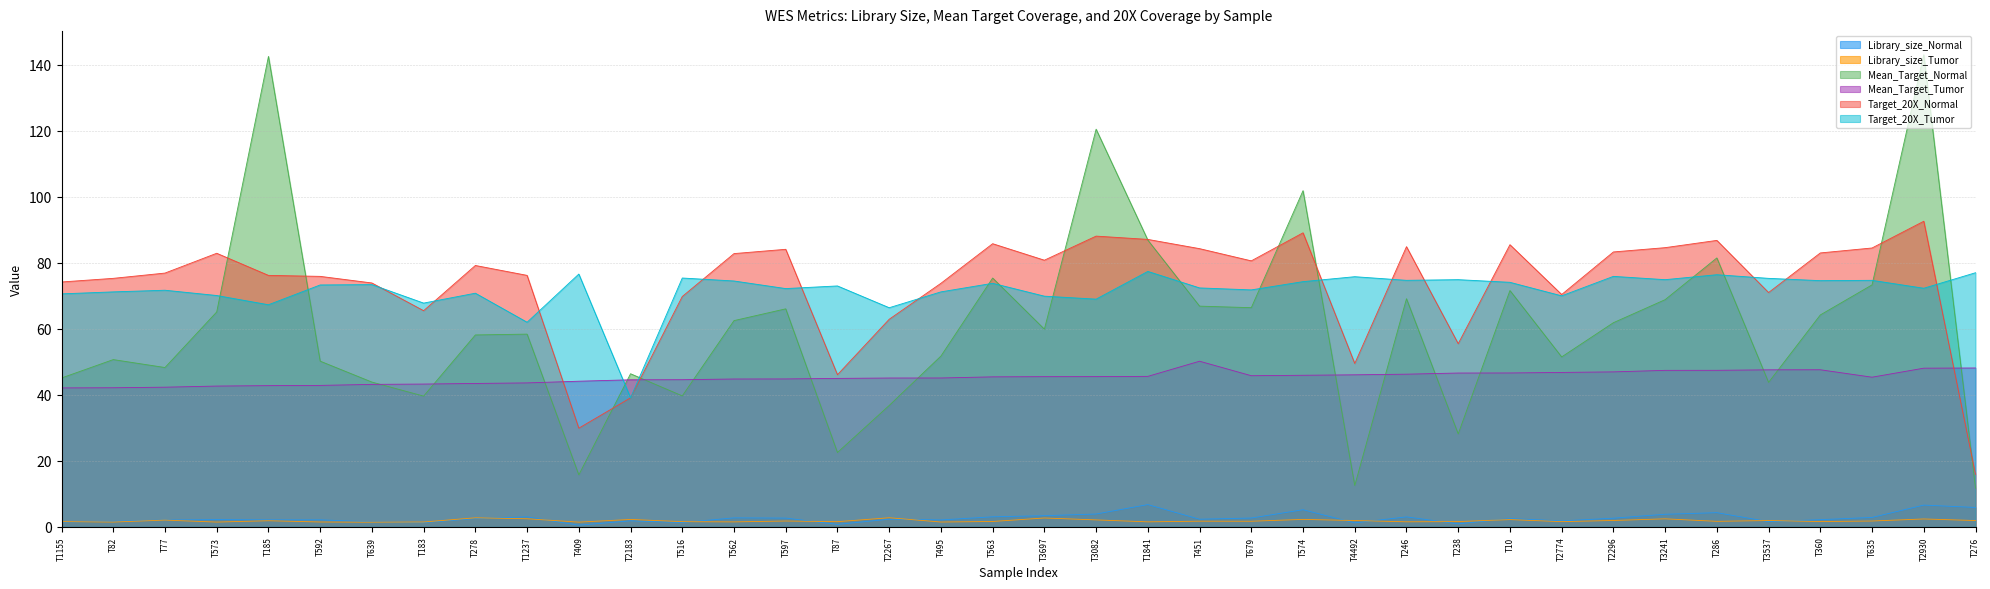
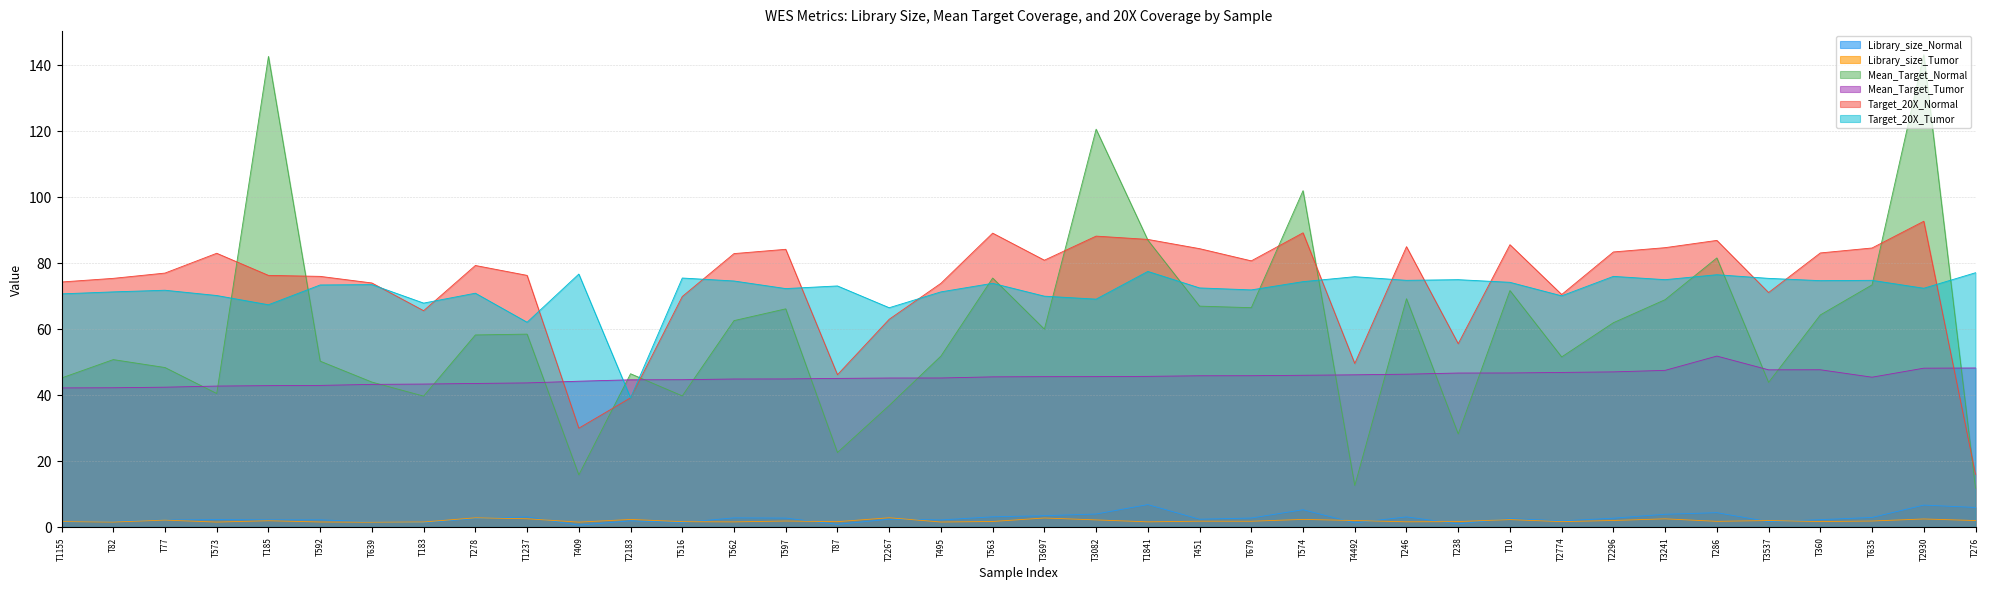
Mean_Target_Normal, T573: 65 -> 40
Target_20X_Normal, T563: 86 -> 89
Mean_Target_Tumor, T451: 50 -> 46
Mean_Target_Tumor, T286: 47 -> 52
